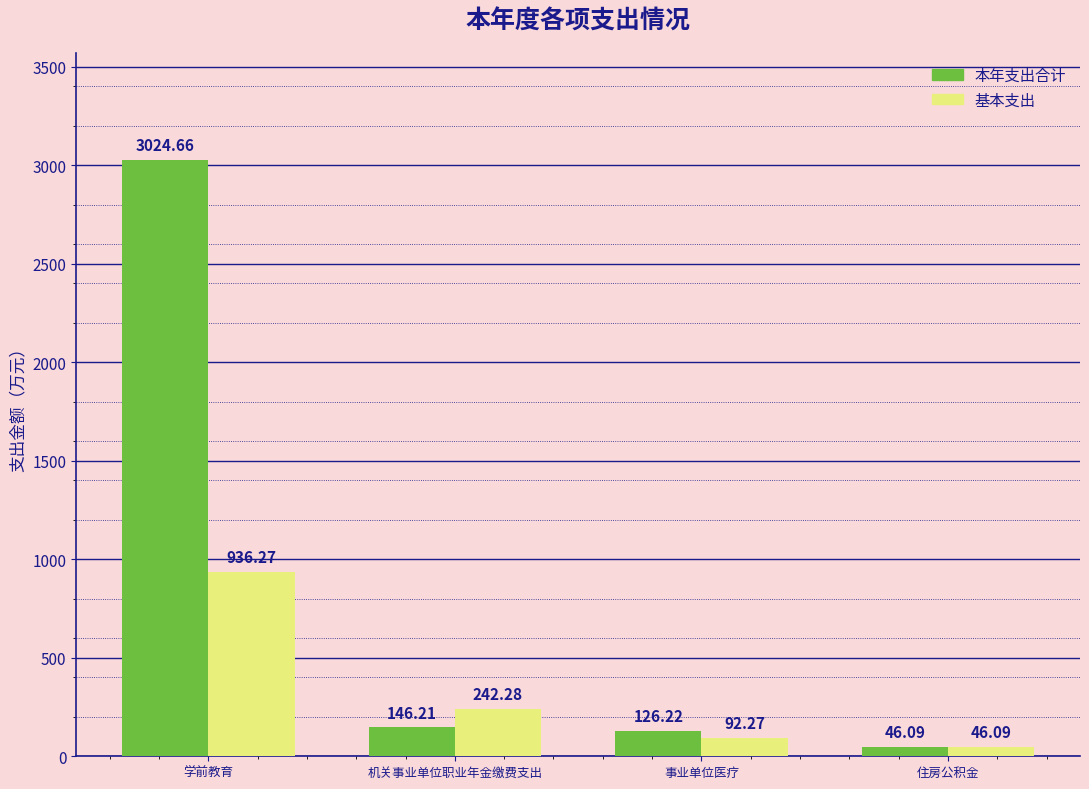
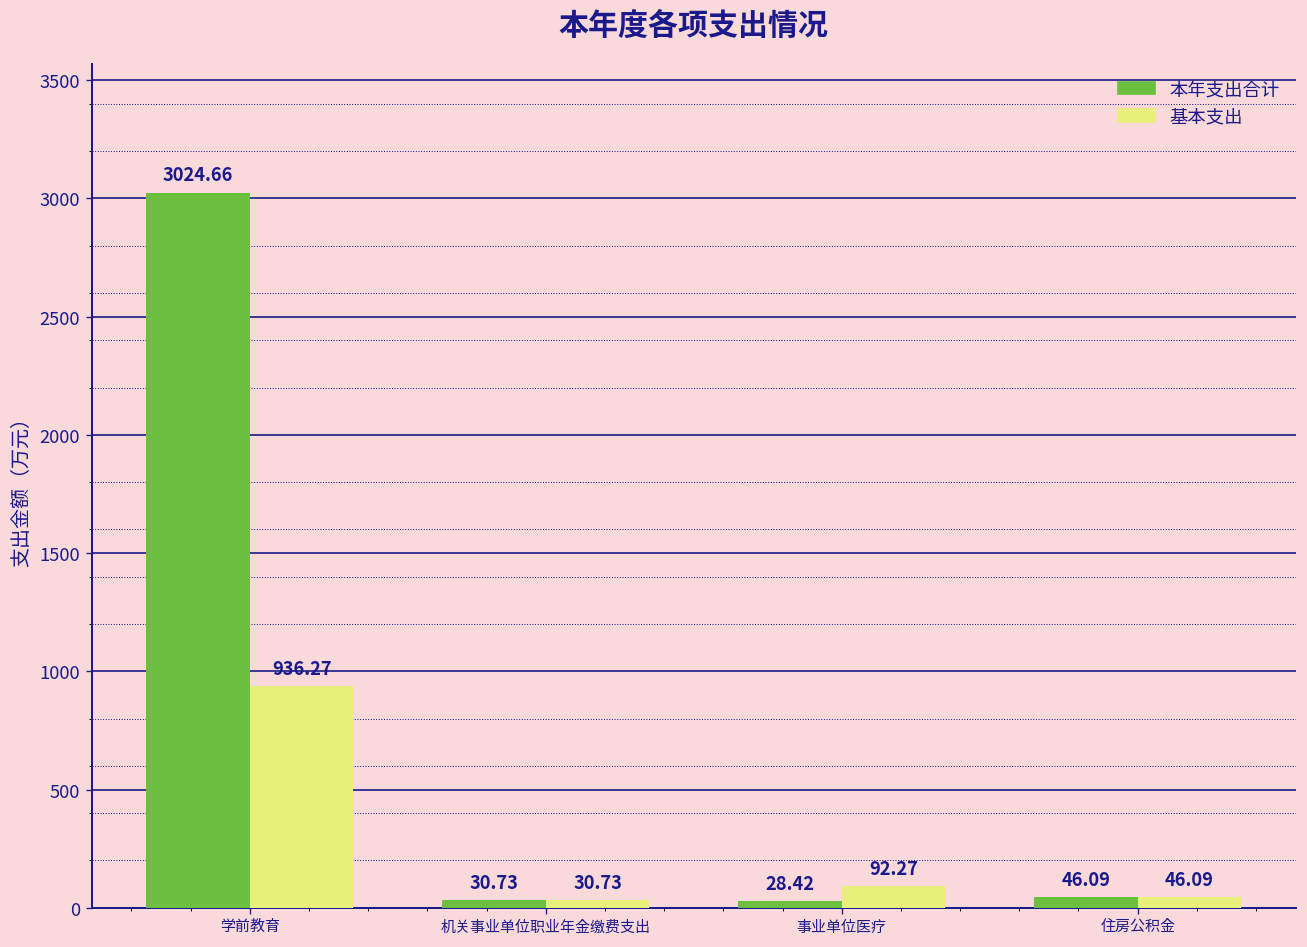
本年支出合计, 机关事业单位职业年金缴费支出: 146.21 -> 30.73
基本支出, 机关事业单位职业年金缴费支出: 242.28 -> 30.73
本年支出合计, 事业单位医疗: 126.22 -> 28.42
